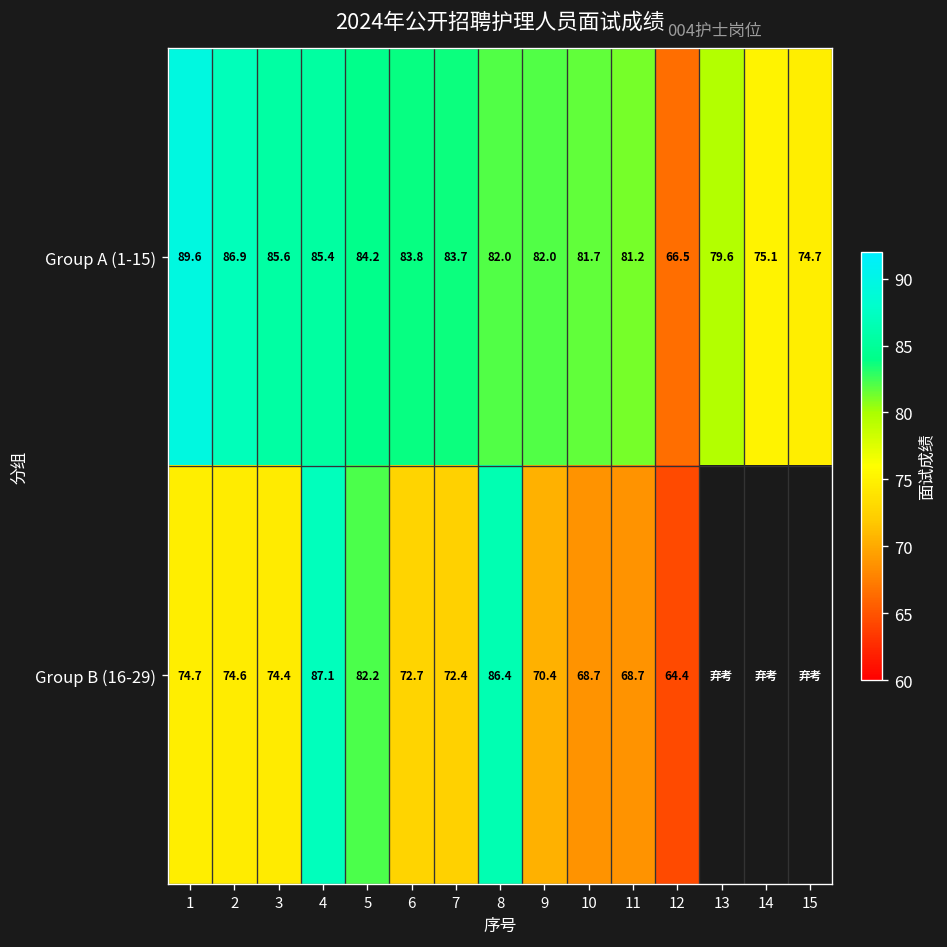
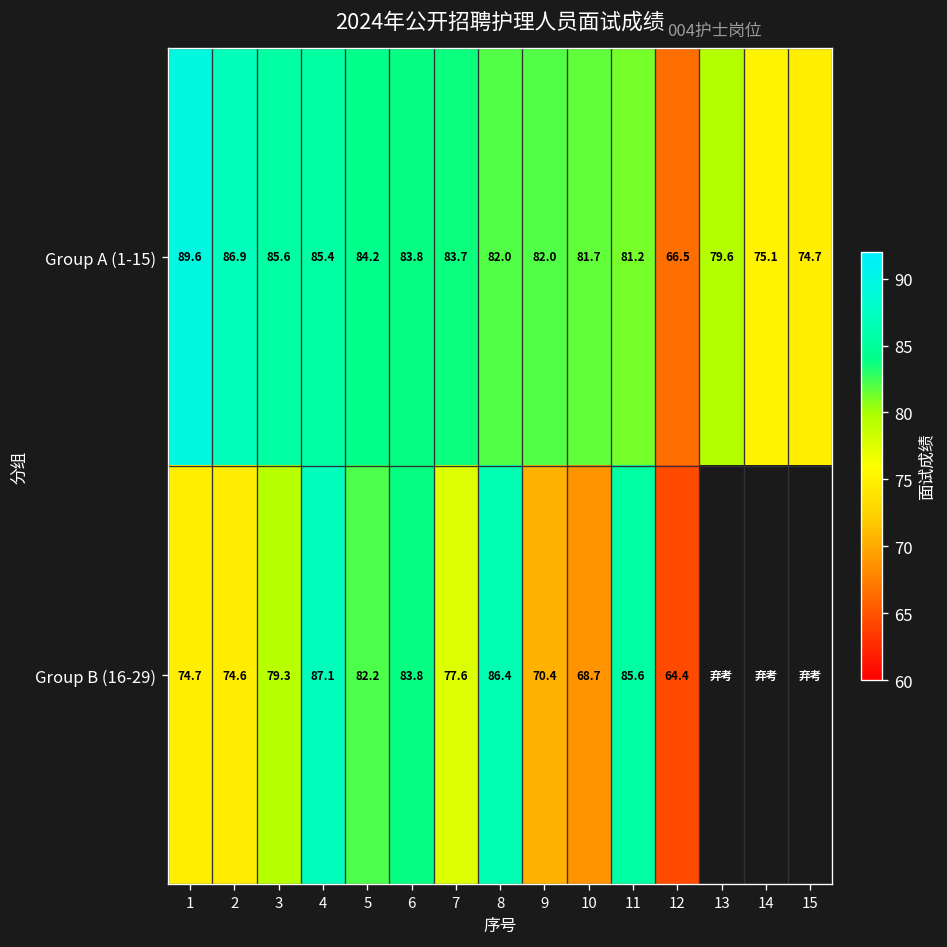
Group B (16-29), 3: 74.4 -> 79.3
Group B (16-29), 6: 72.7 -> 83.8
Group B (16-29), 7: 72.4 -> 77.6
Group B (16-29), 11: 68.7 -> 85.6
